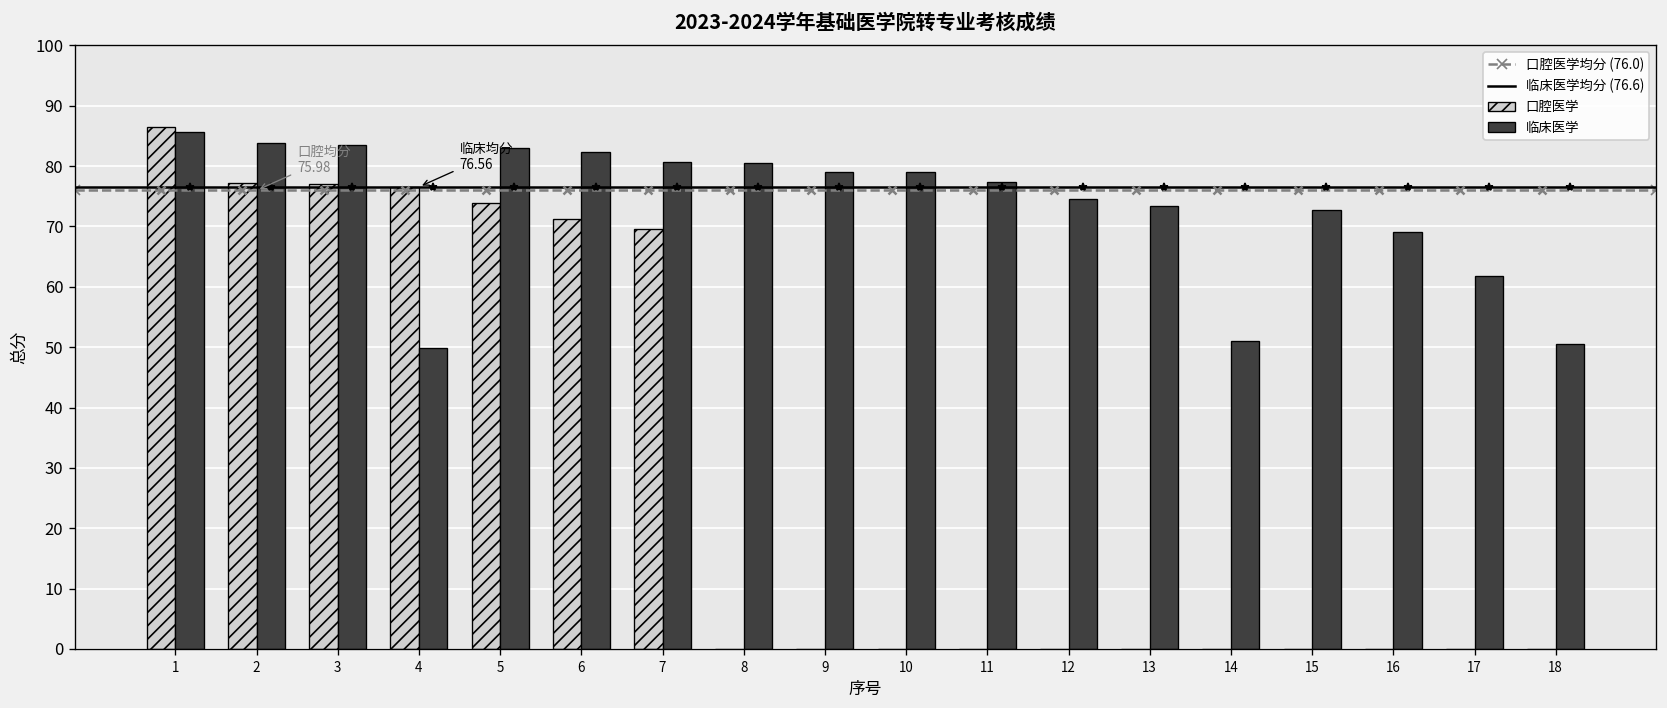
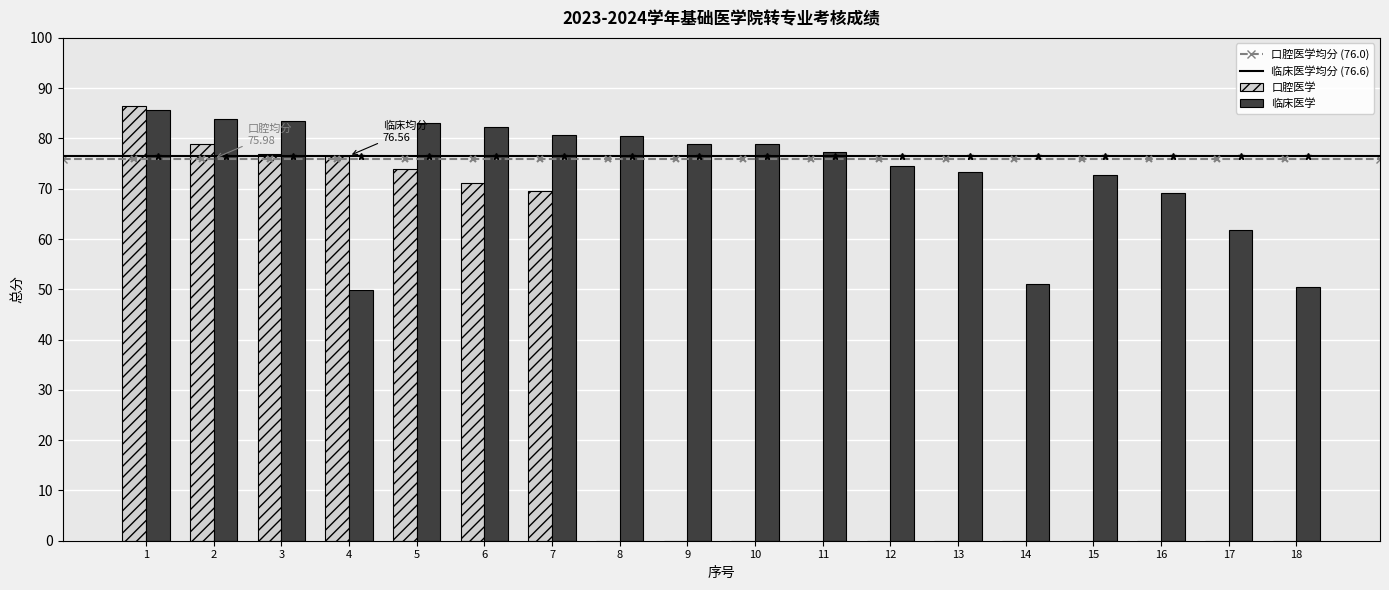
口腔医学, 2: 77 -> 79
